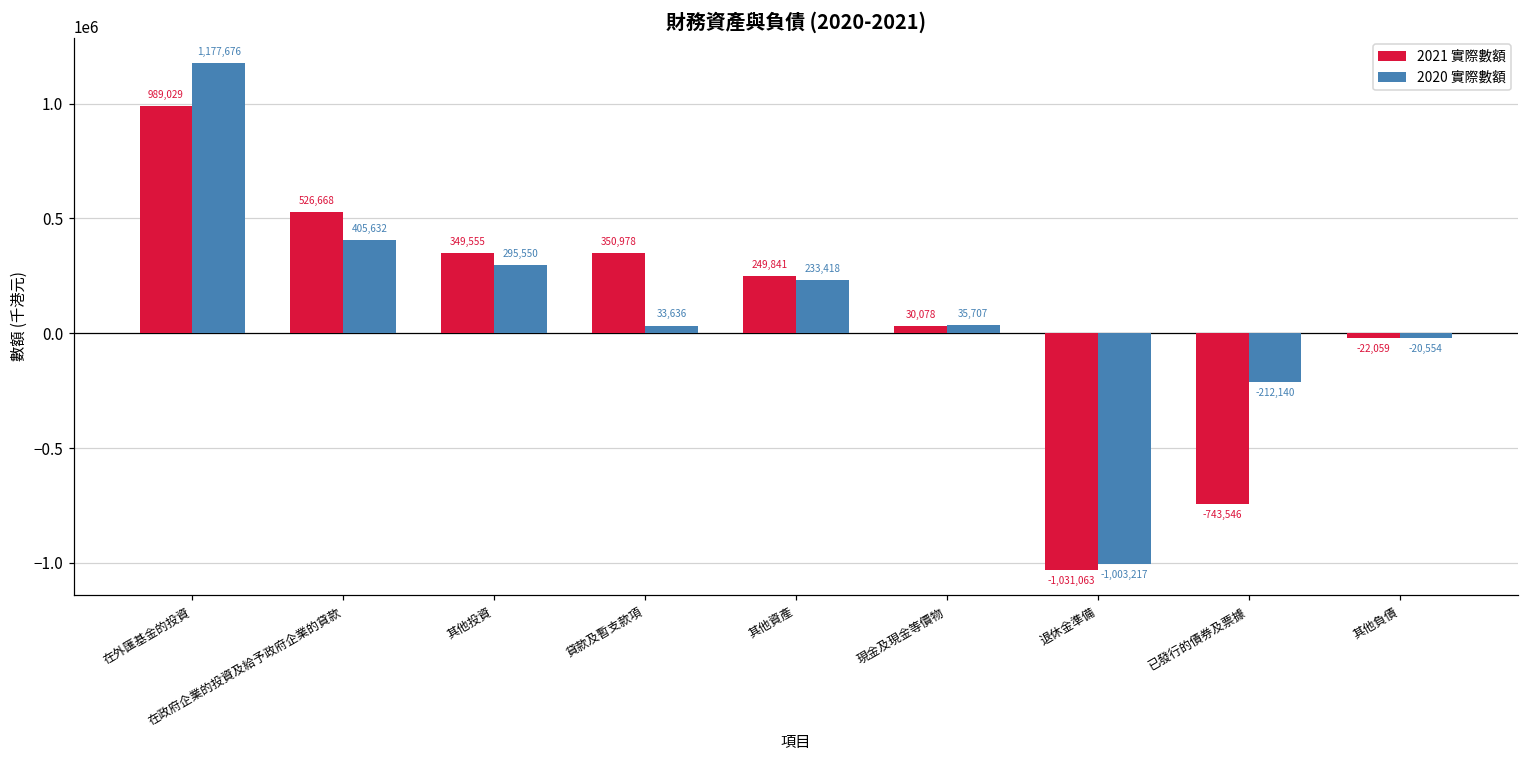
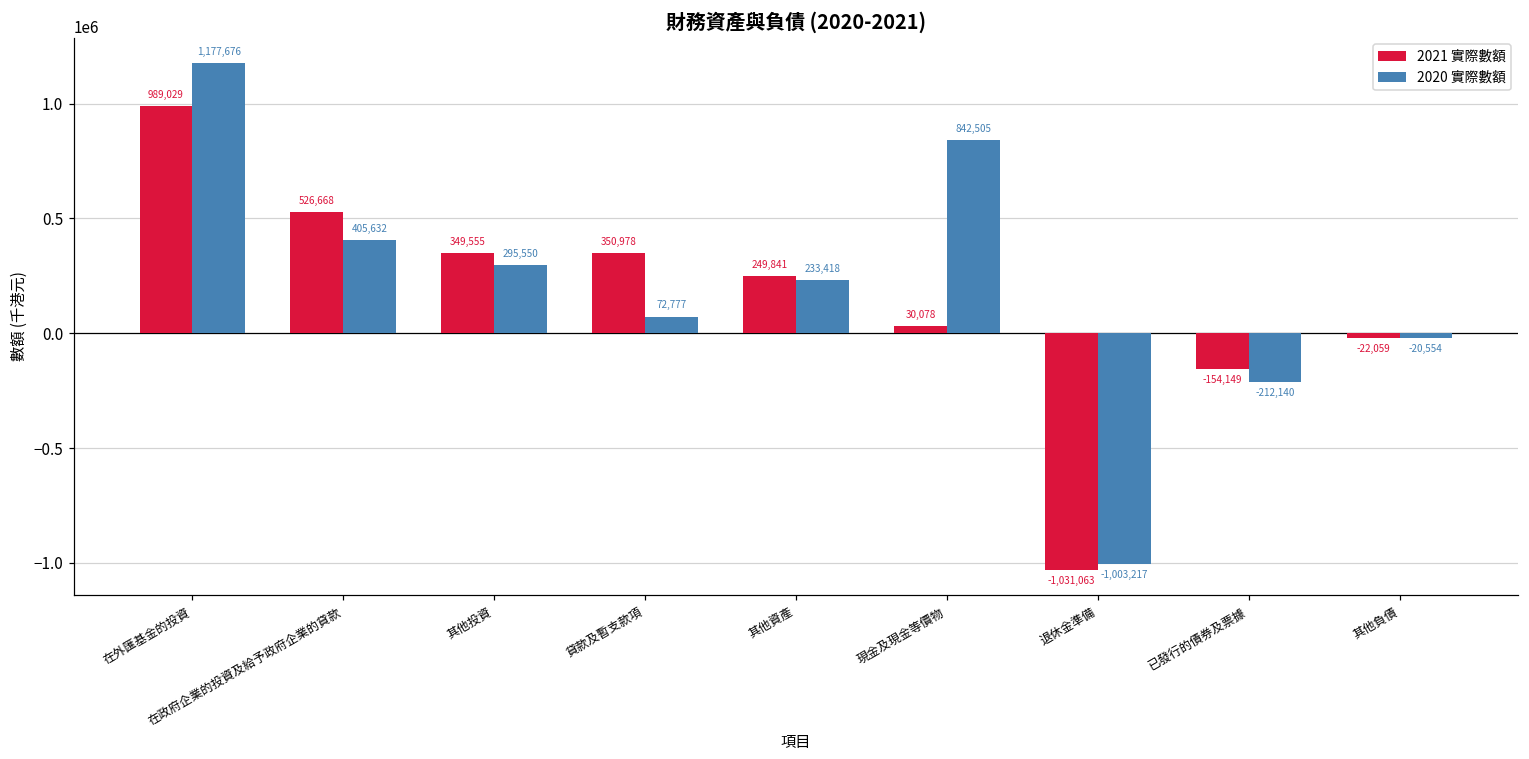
2020 實際數額, 貸款及暫支款項: 33,636 -> 72,777
2020 實際數額, 現金及現金等價物: 35,707 -> 842,505
2021 實際數額, 已發行的債券及票據: -743,546 -> -154,149
